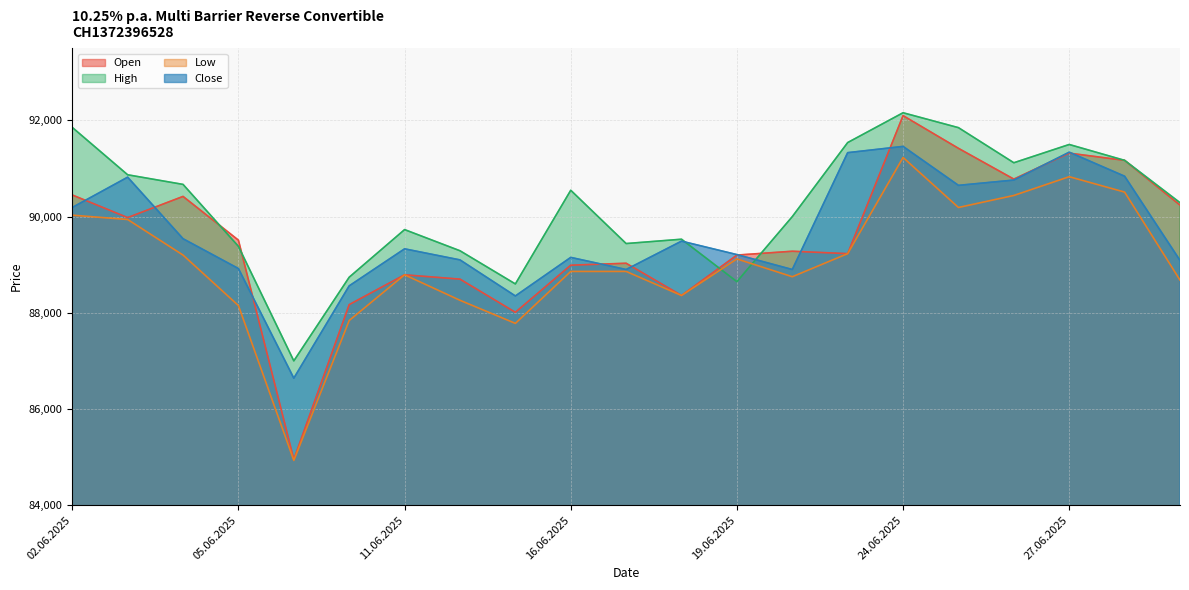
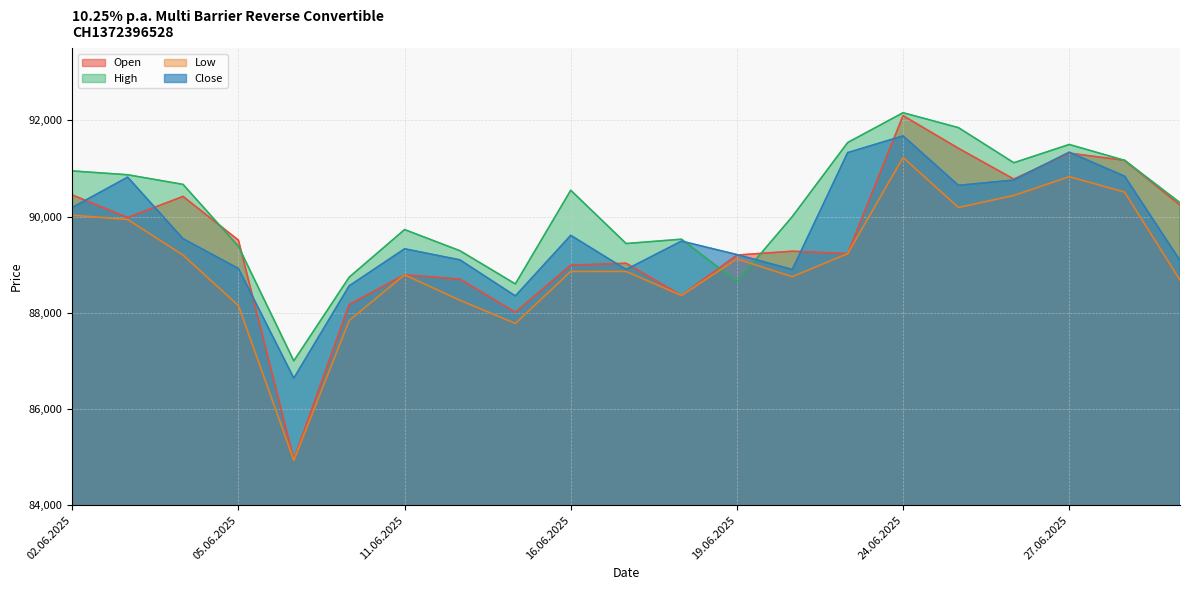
High, 02.06.2025: 91,900 -> 91,000
Close, 16.06.2025: 89,200 -> 89,600
Close, 24.06.2025: 91,500 -> 91,700
